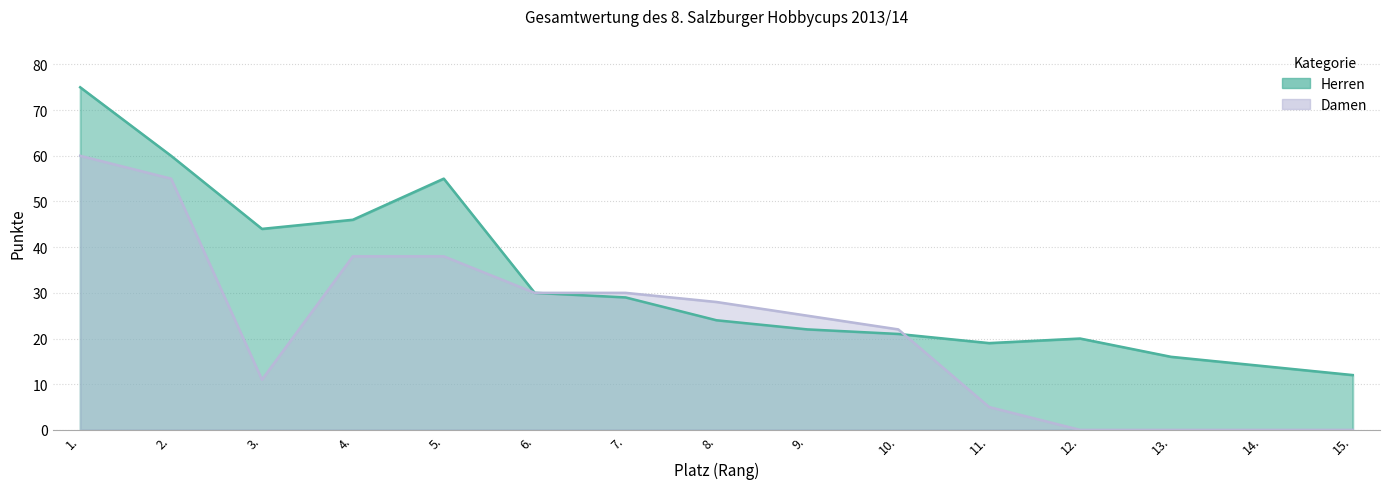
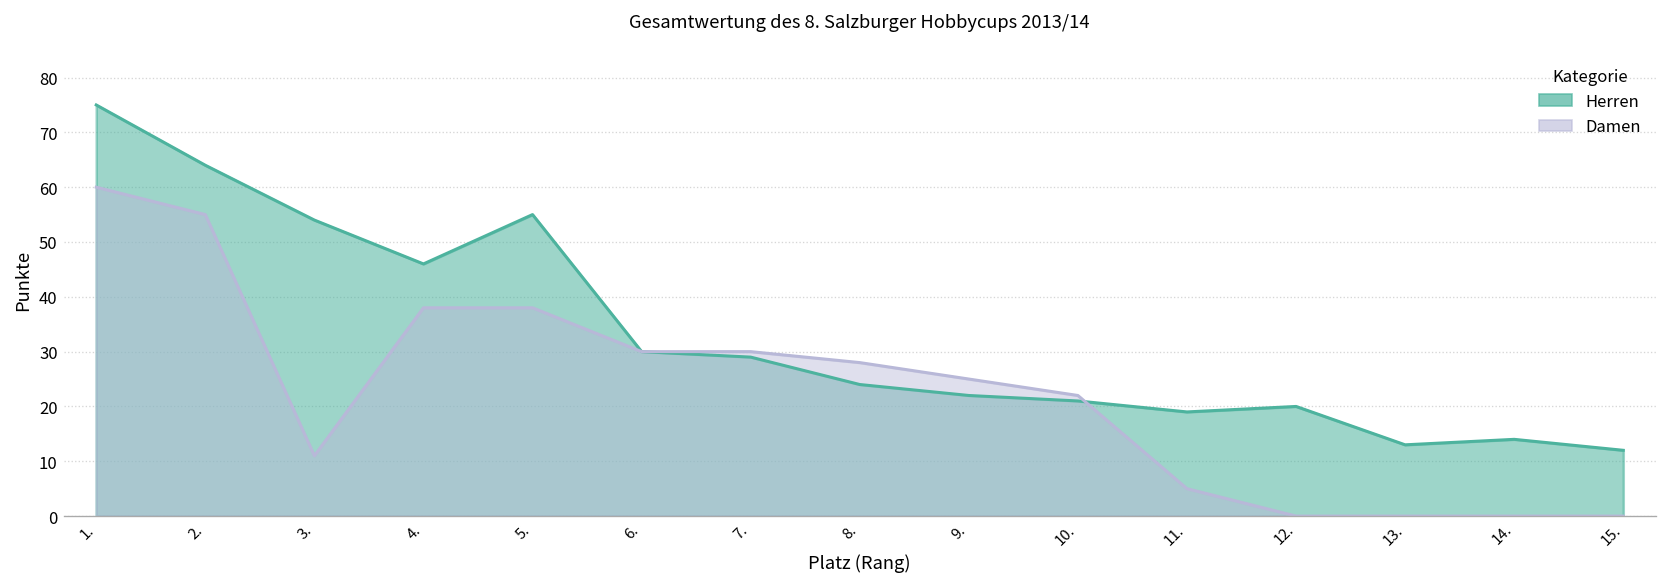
Herren, 2.: 60 -> 64
Herren, 3.: 44 -> 54
Herren, 13.: 16 -> 13
